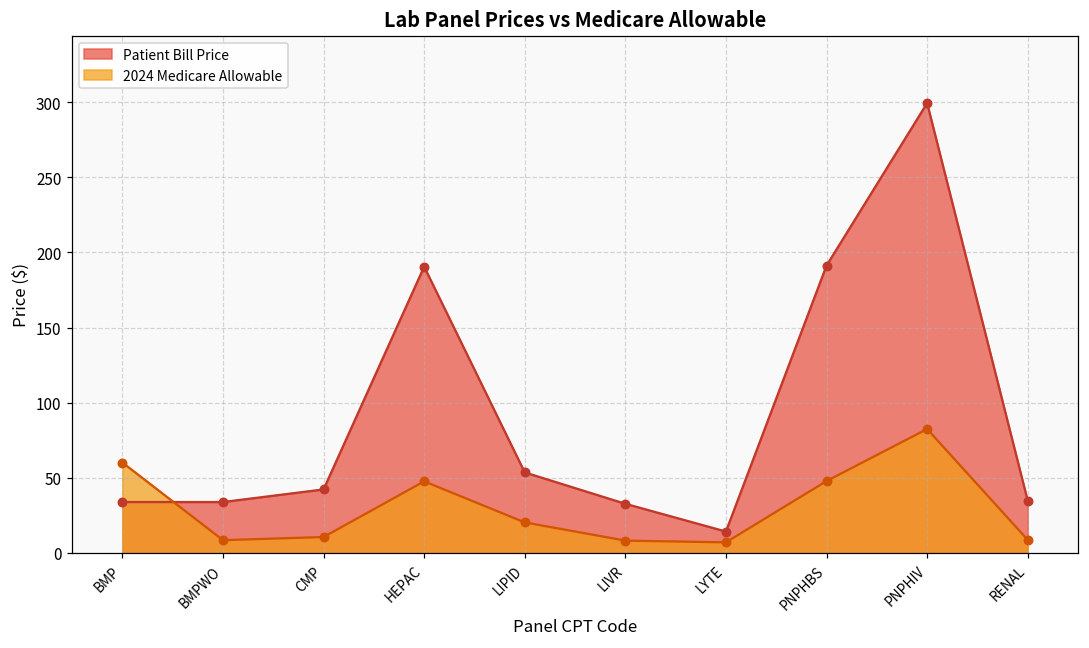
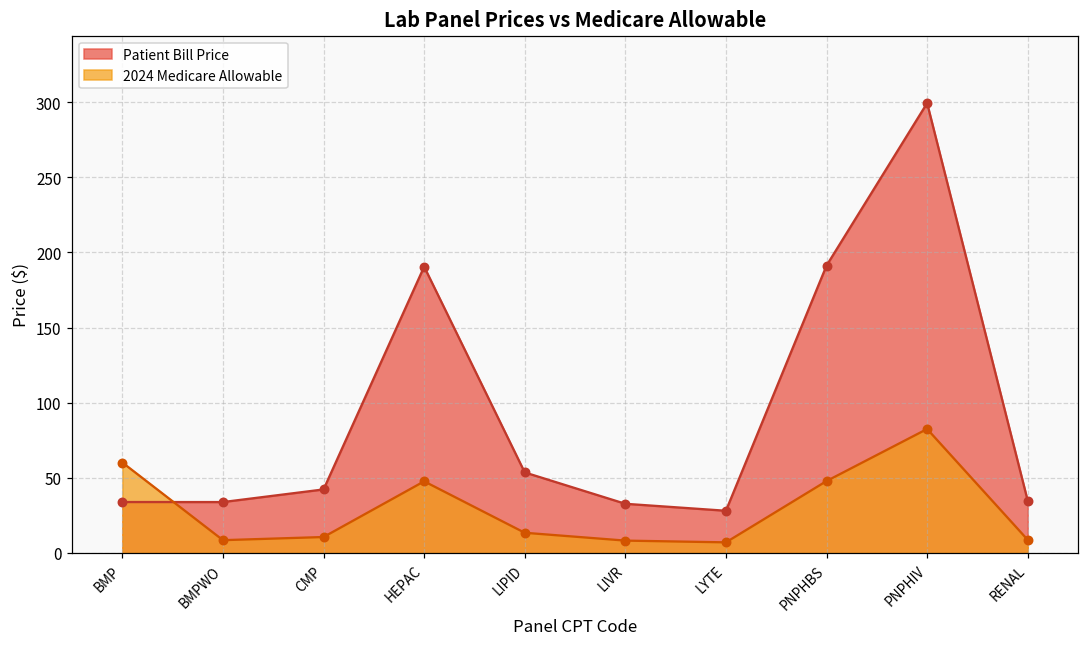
2024 Medicare Allowable, LIPID: 20 -> 13
Patient Bill Price, LYTE: 14 -> 28
